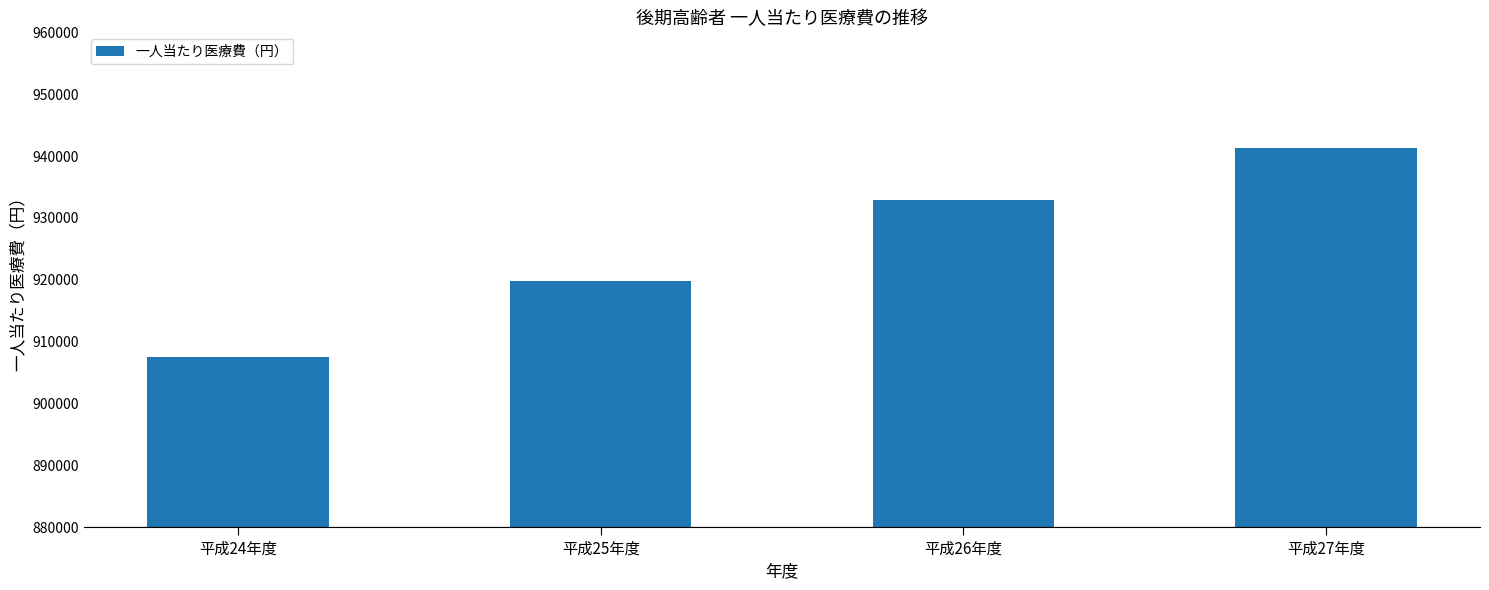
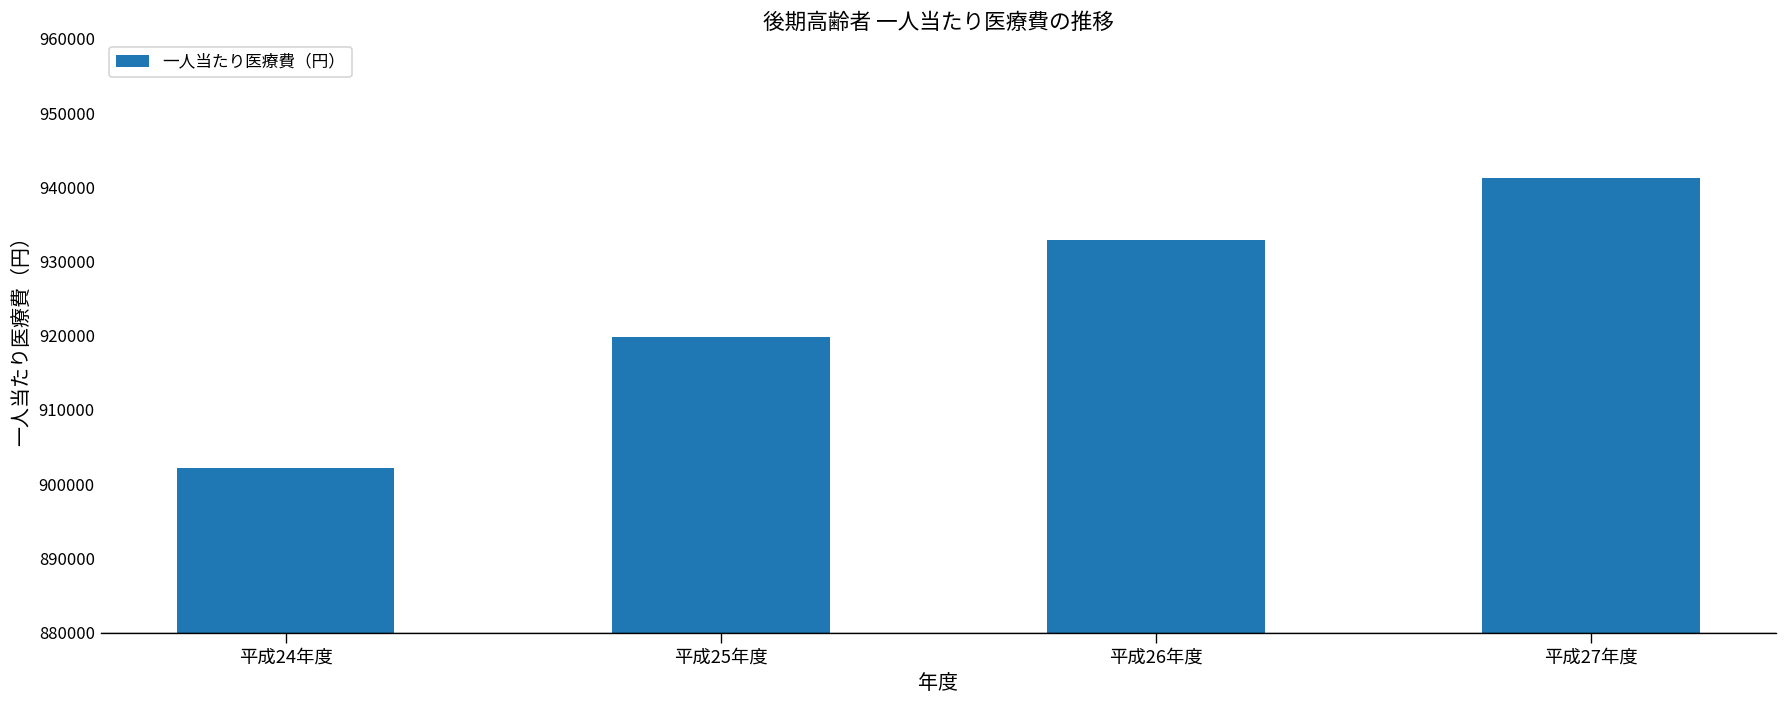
平成24年度: 907000 -> 902000
